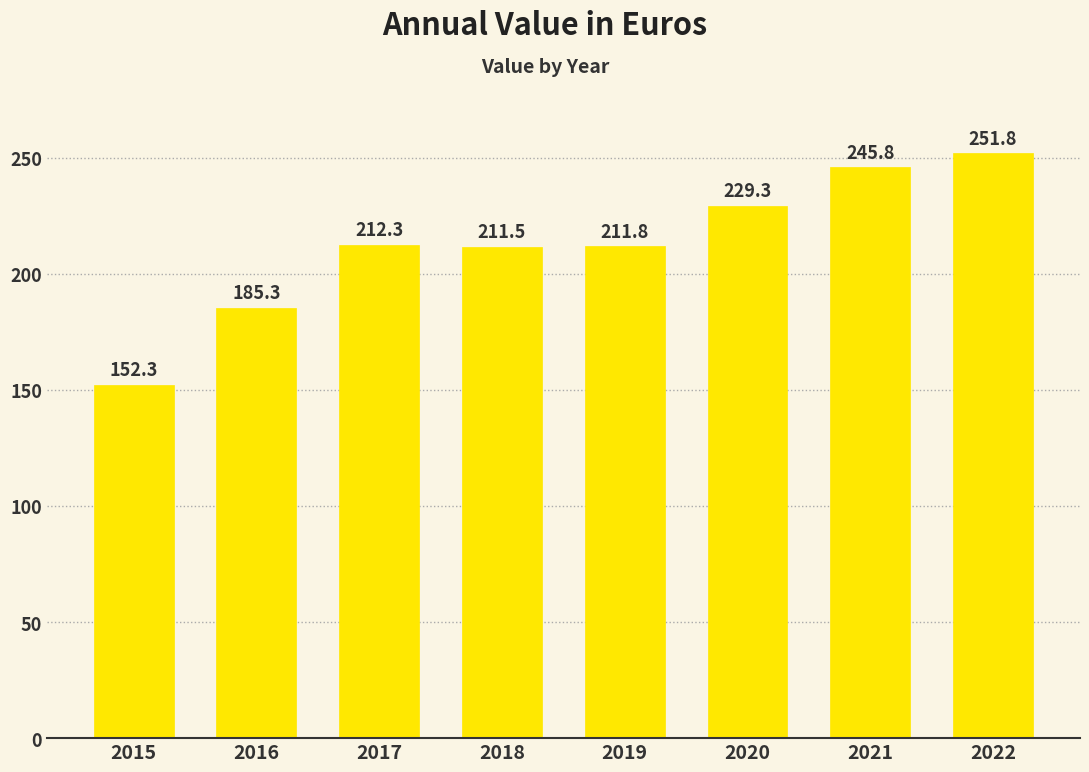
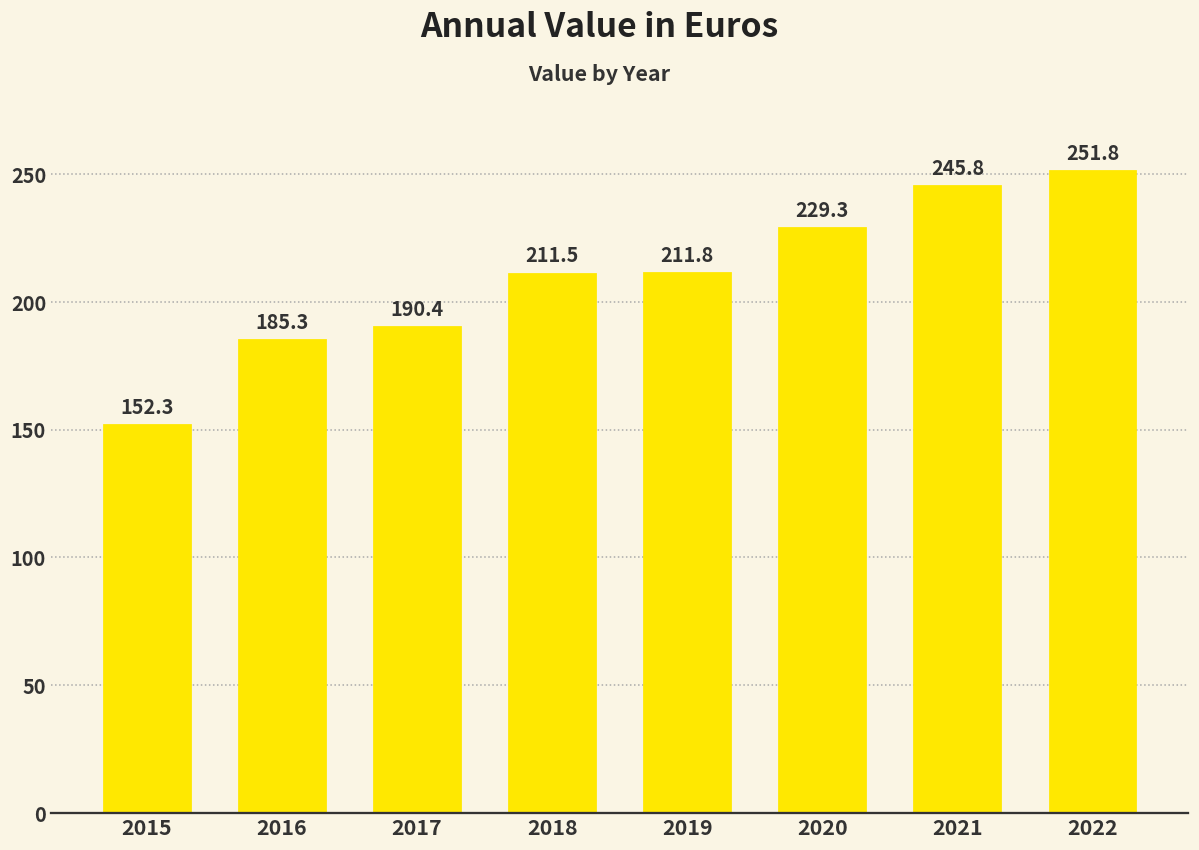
2017: 212.3 -> 190.4
